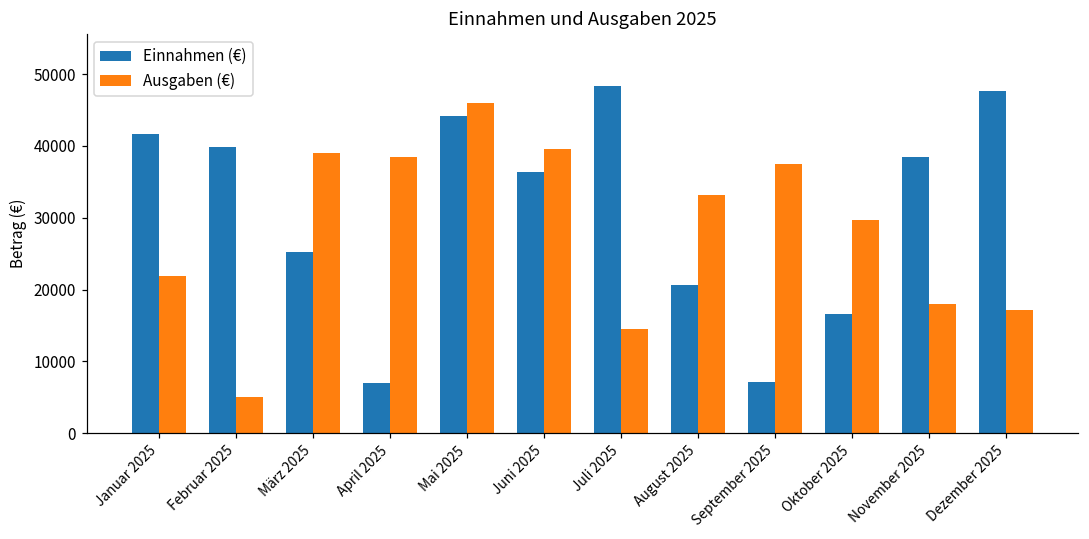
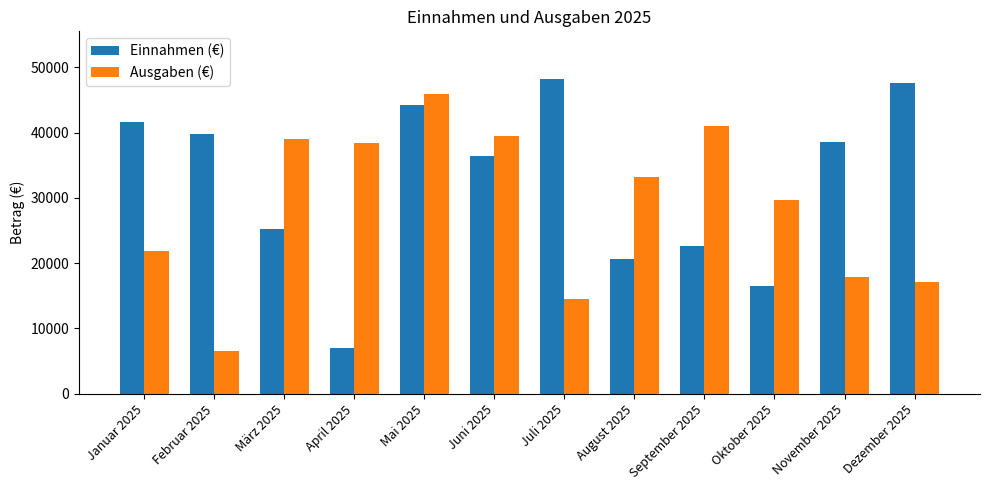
Ausgaben (€), Februar 2025: 5000 -> 7000
Einnahmen (€), September 2025: 7000 -> 23000
Ausgaben (€), September 2025: 38000 -> 41000
